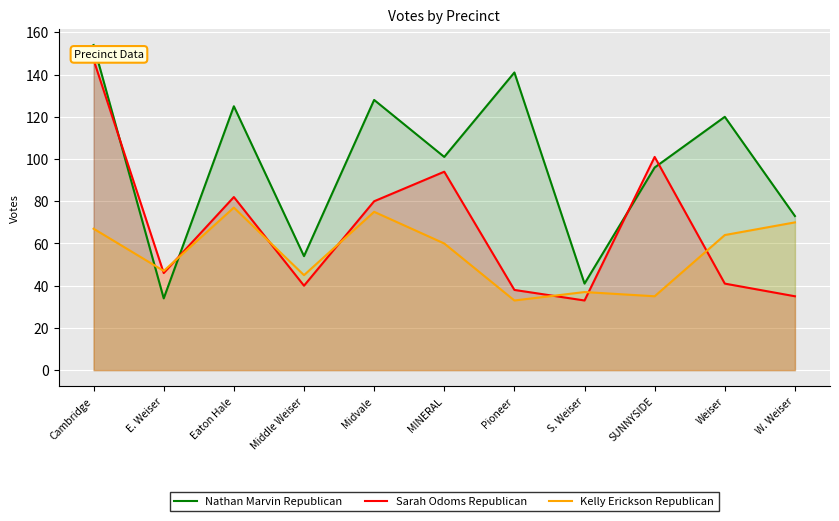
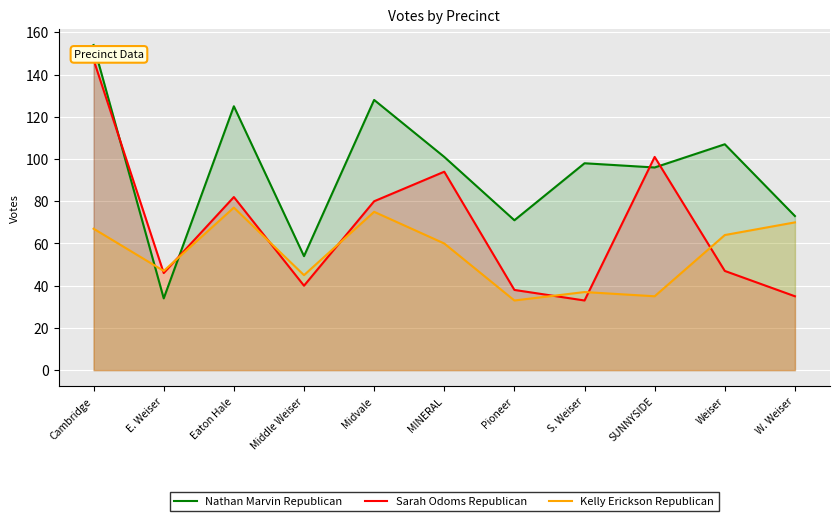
Nathan Marvin Republican, Pioneer: 141 -> 71
Nathan Marvin Republican, S. Weiser: 41 -> 98
Nathan Marvin Republican, Weiser: 120 -> 107
Sarah Odoms Republican, Weiser: 41 -> 47
